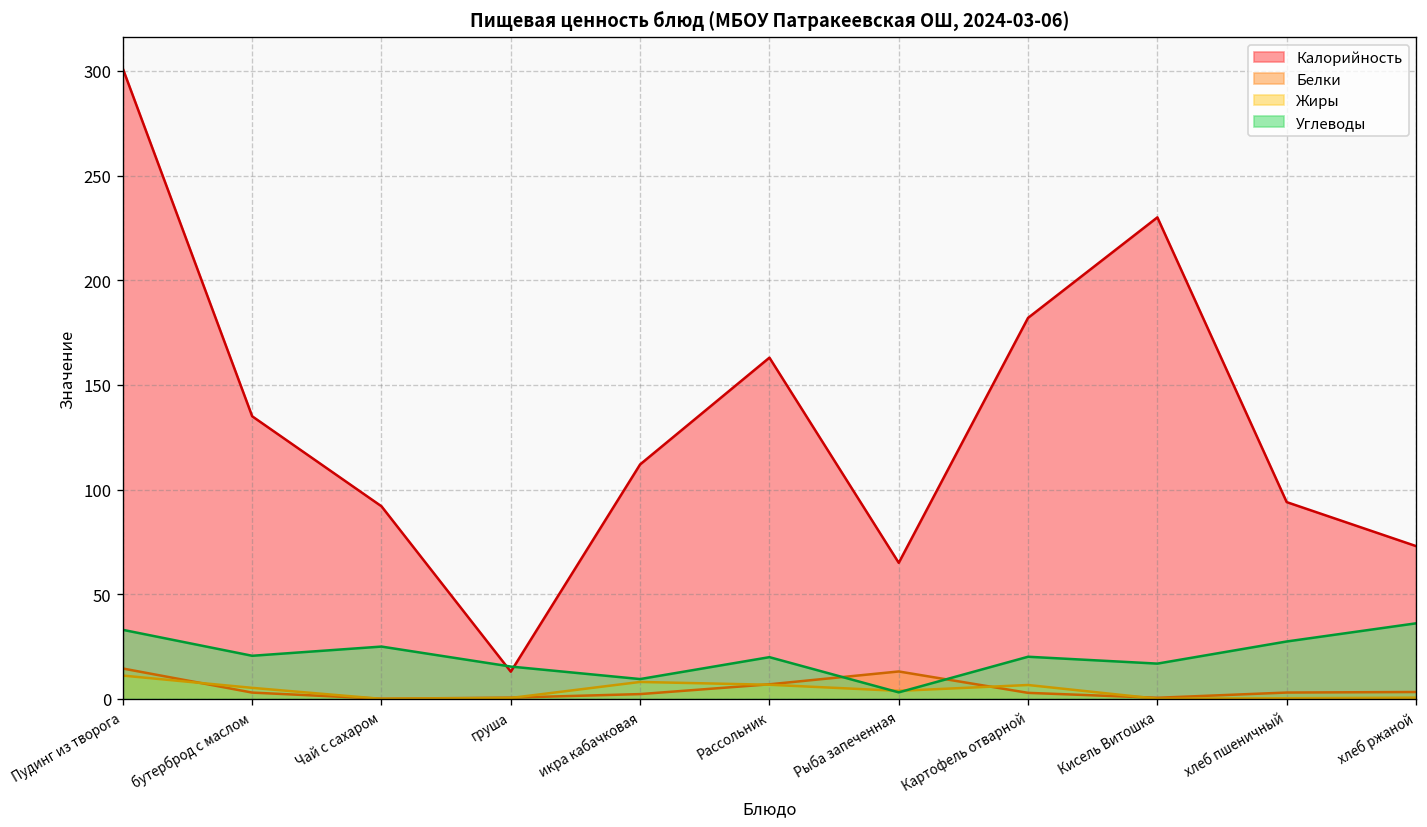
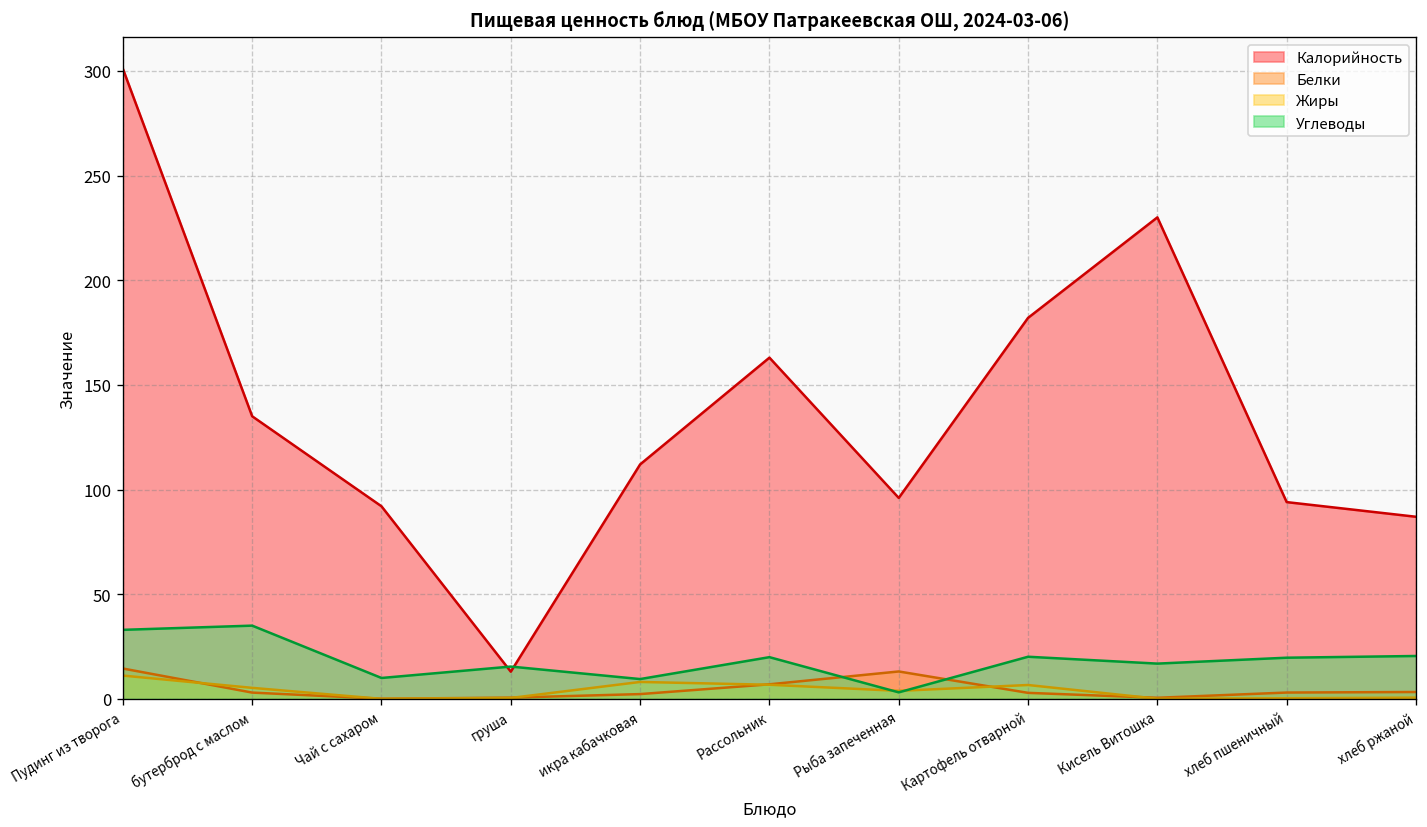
Углеводы, бутерброд с маслом: 21 -> 35
Углеводы, Чай с сахаром: 25 -> 10
Калорийность, Рыба запеченная: 65 -> 96
Углеводы, хлеб пшеничный: 27 -> 20
Калорийность, хлеб ржаной: 73 -> 87
Углеводы, хлеб ржаной: 36 -> 21
